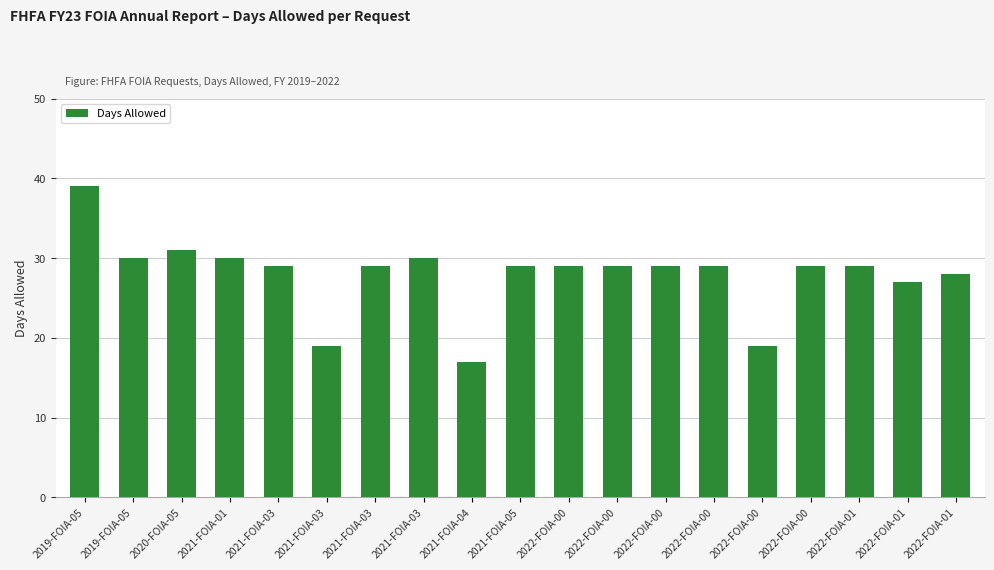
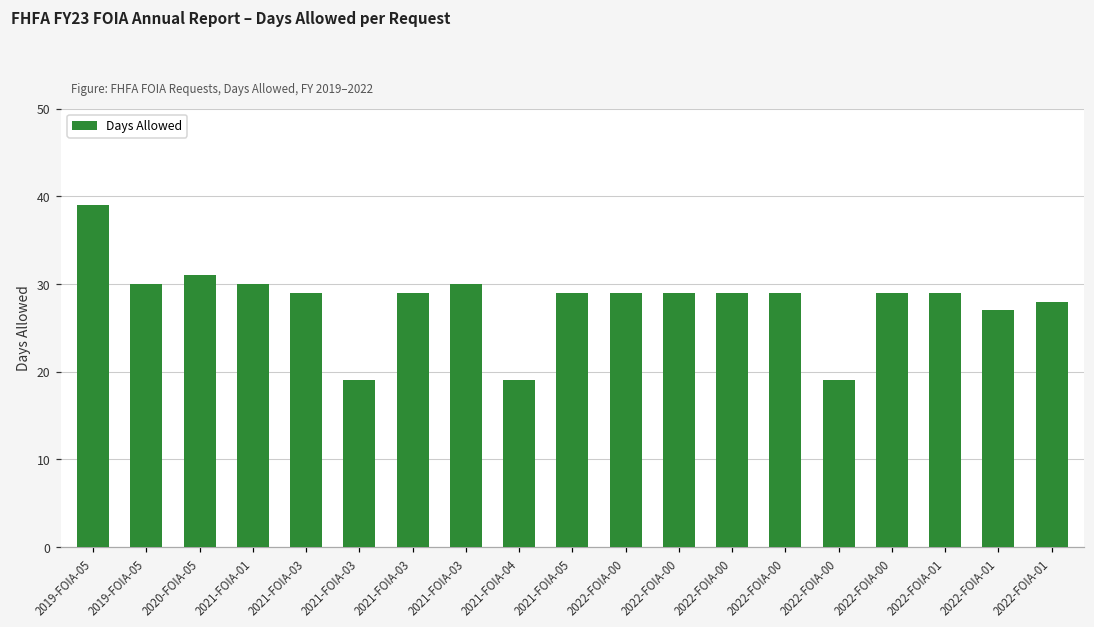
2021-FOIA-04: 17 -> 19
